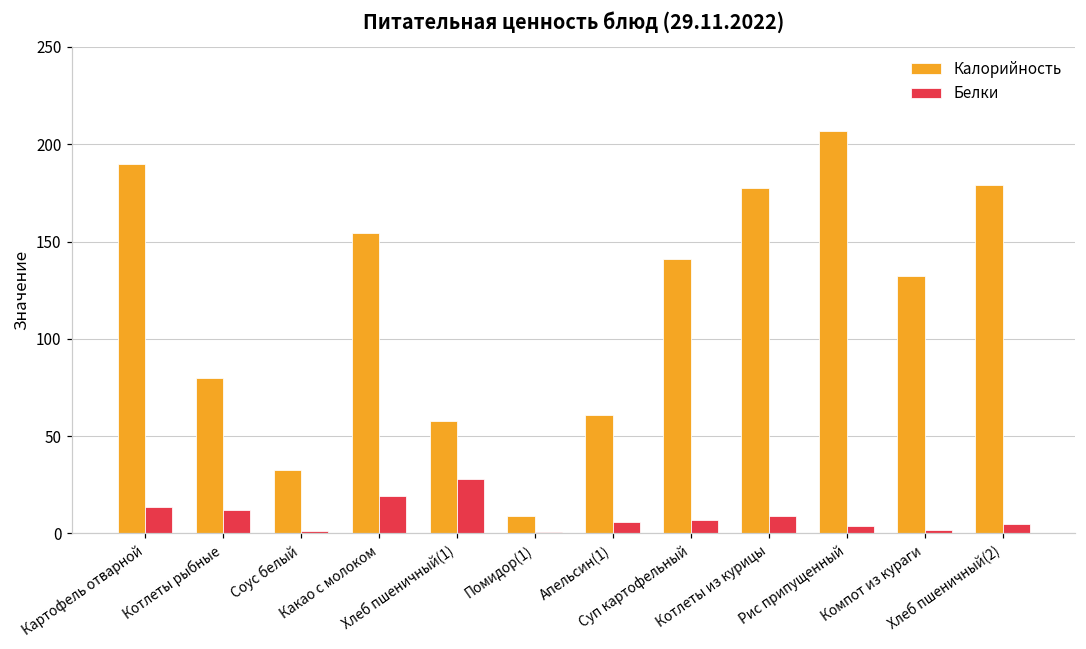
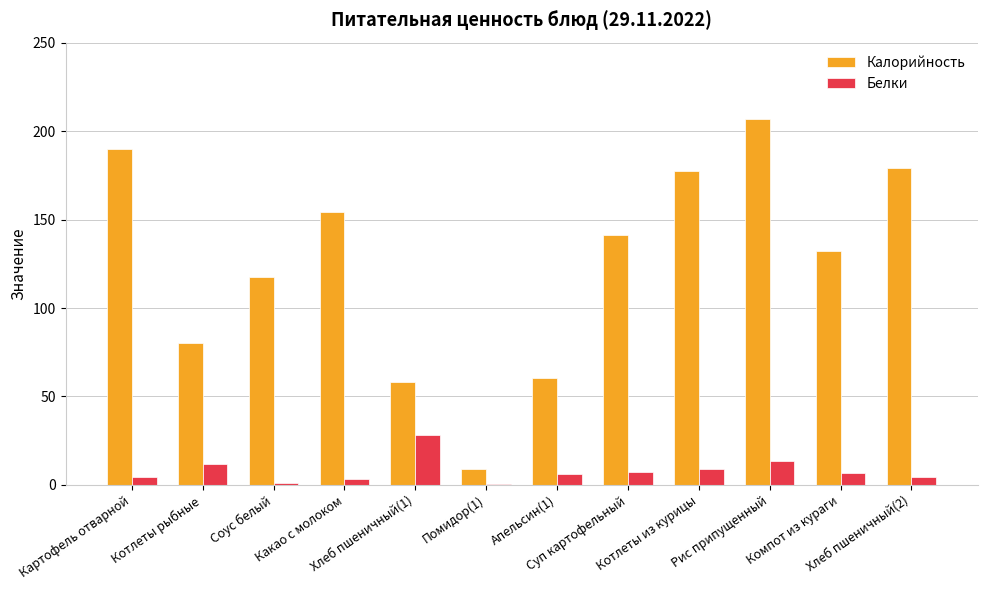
Белки, Картофель отварной: 14 -> 4
Калорийность, Соус белый: 33 -> 117
Белки, Какао с молоком: 19 -> 4
Белки, Рис припущенный: 4 -> 14
Белки, Компот из кураги: 2 -> 7
